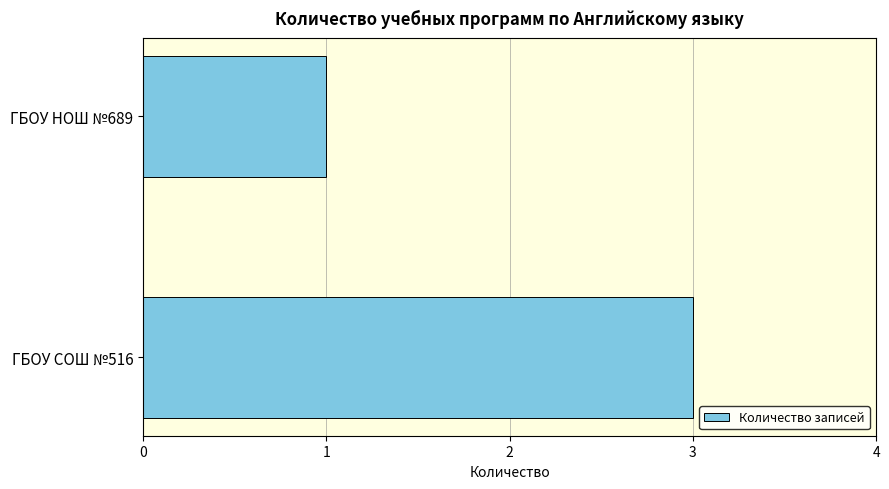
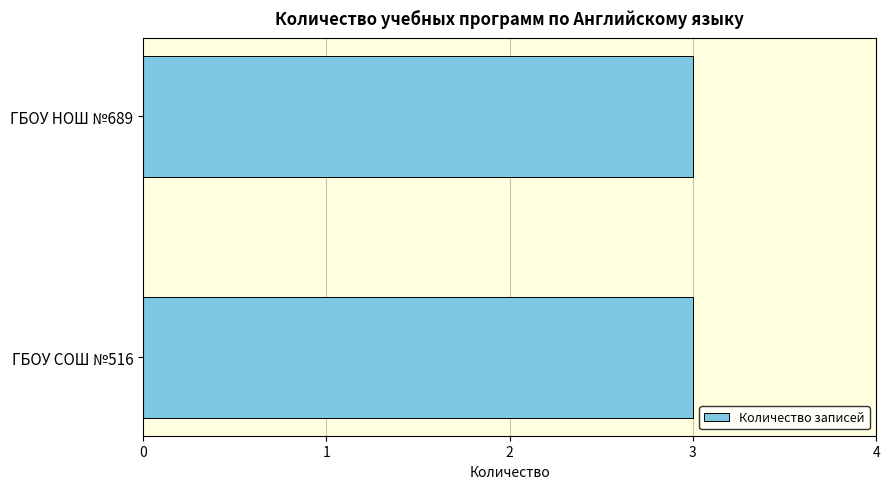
ГБОУ НОШ №689: 1 -> 3
